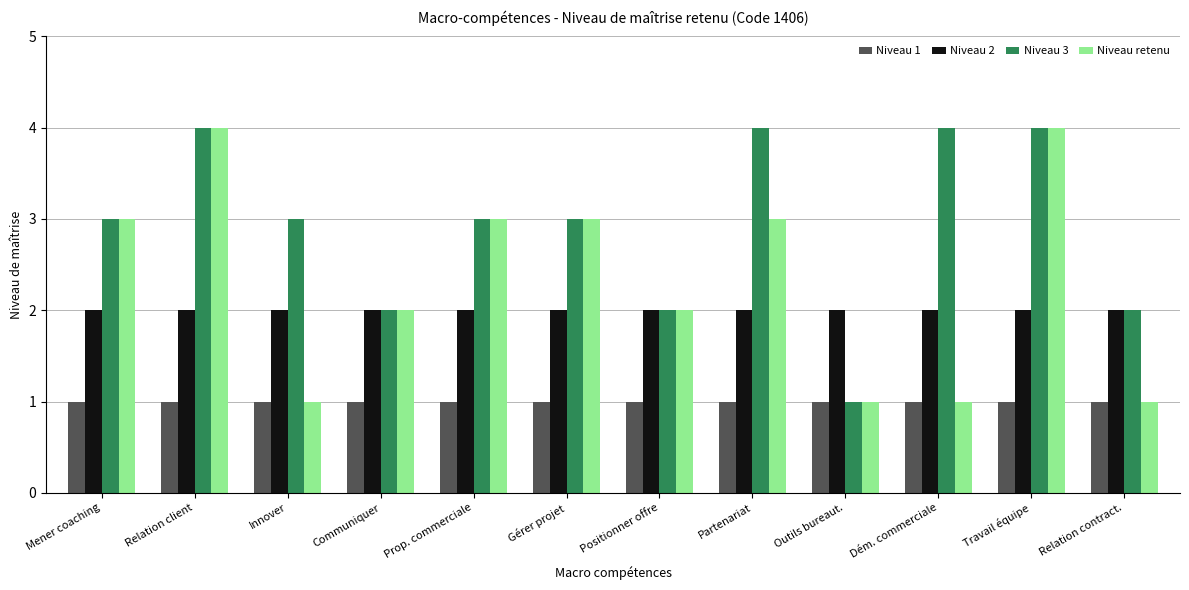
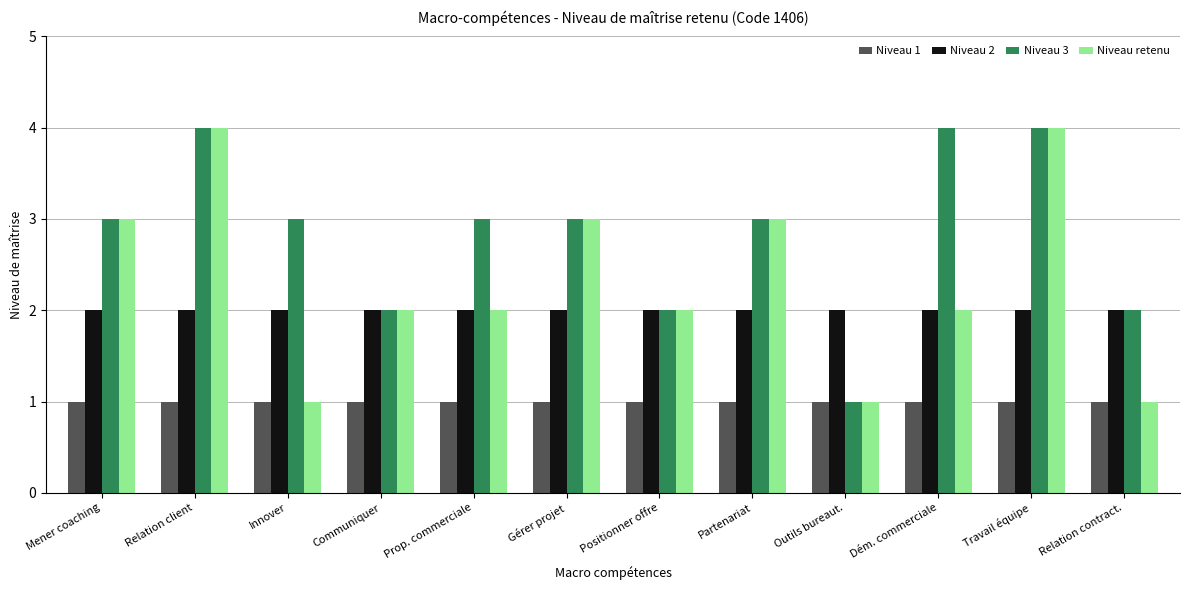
Niveau retenu, Prop. commerciale: 3 -> 2
Niveau 3, Partenariat: 4 -> 3
Niveau retenu, Dém. commerciale: 1 -> 2
